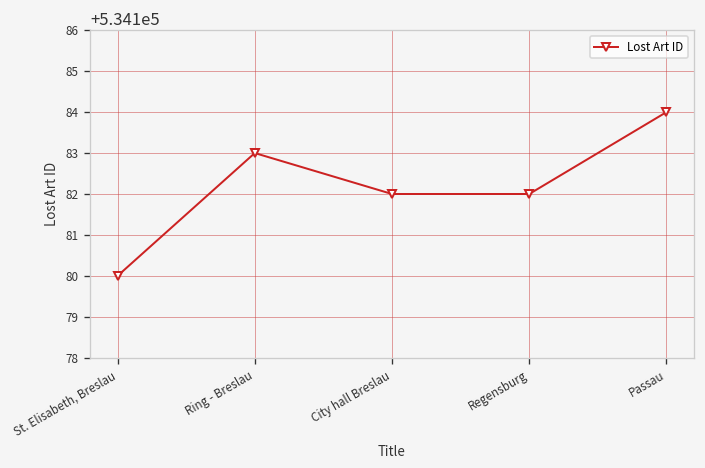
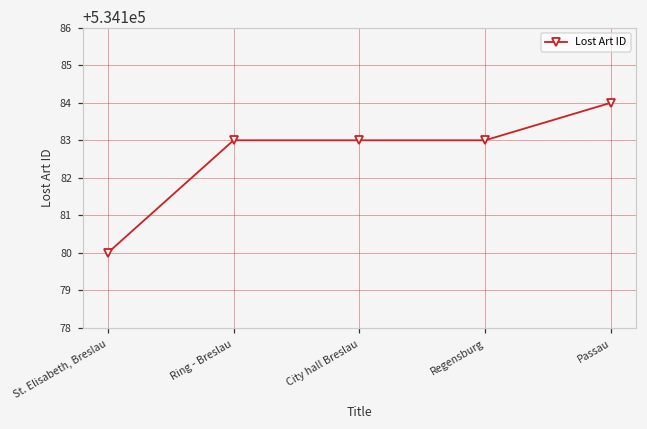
City hall Breslau: 534182 -> 534183
Regensburg: 534182 -> 534183
